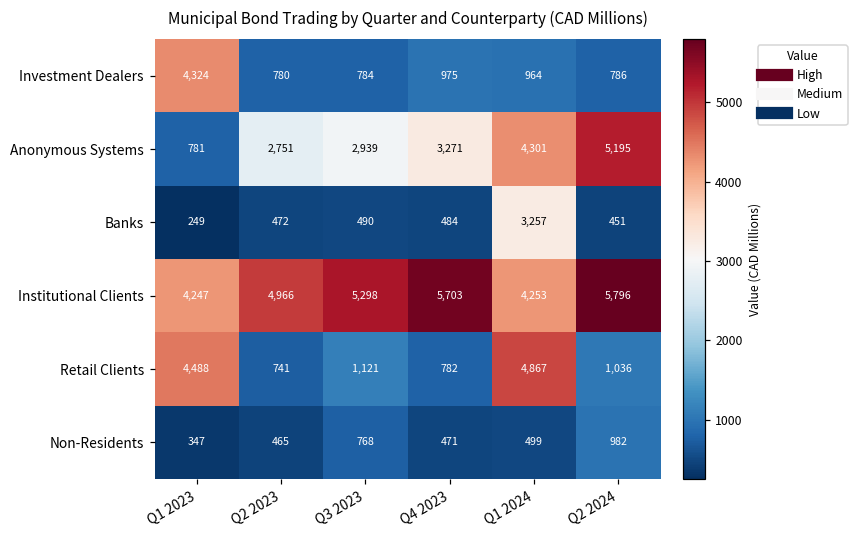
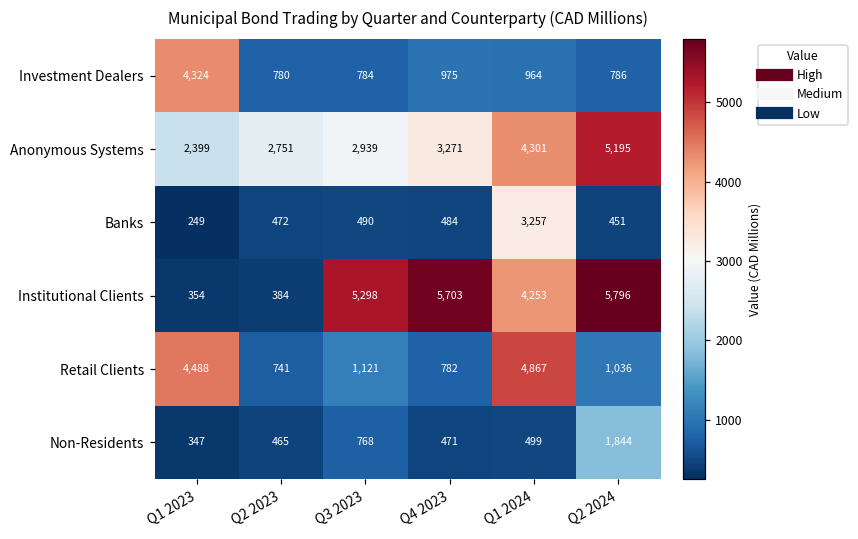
Anonymous Systems, Q1 2023: 781 -> 2,399
Institutional Clients, Q1 2023: 4,247 -> 354
Institutional Clients, Q2 2023: 4,966 -> 384
Non-Residents, Q2 2024: 982 -> 1,844
